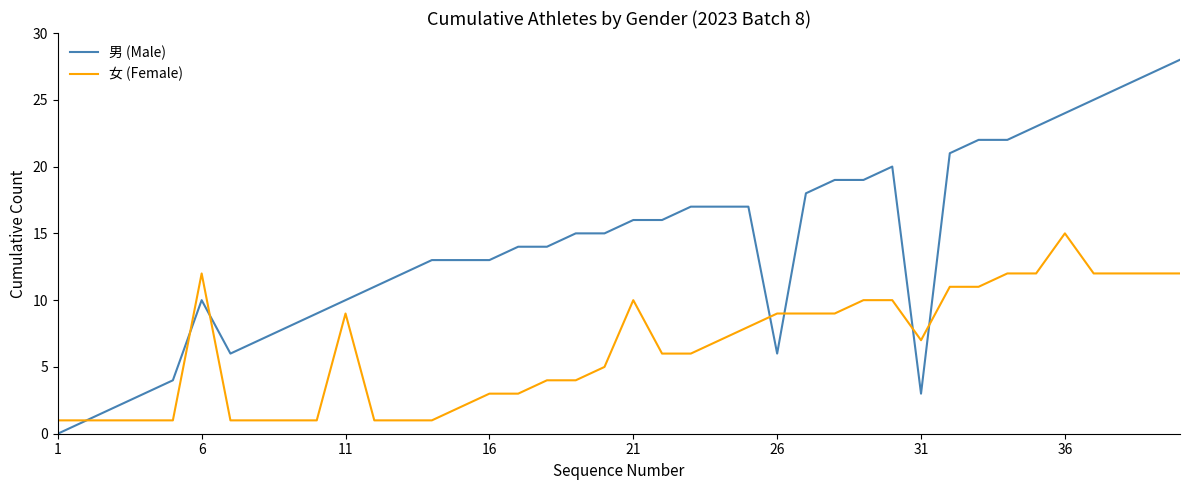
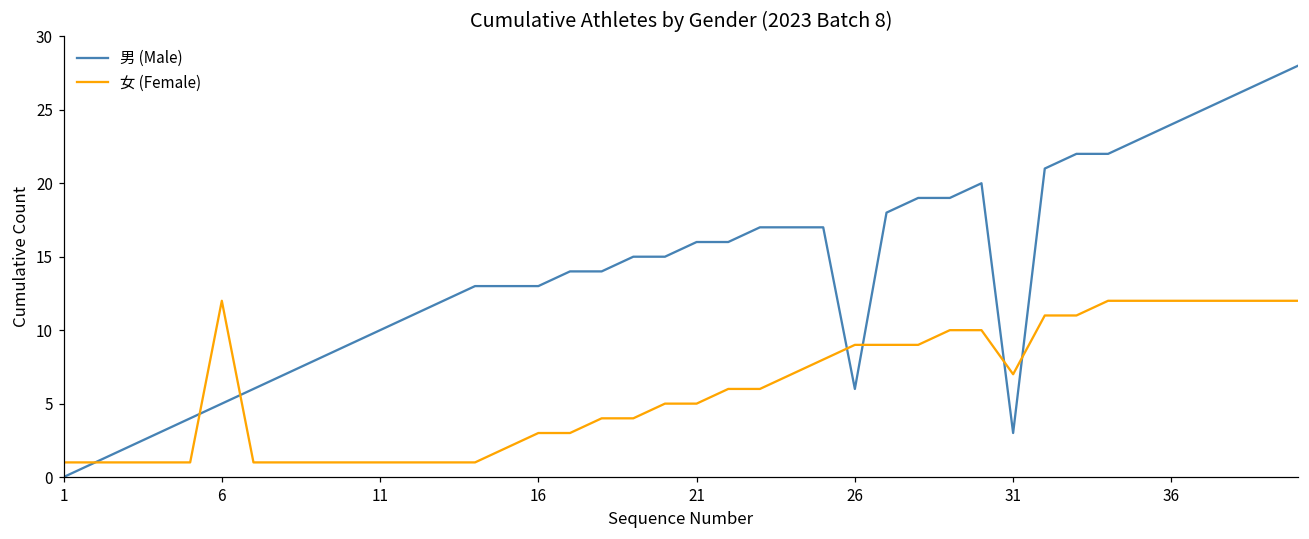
男 (Male), 6: 10 -> 5
女 (Female), 11: 9 -> 1
女 (Female), 21: 10 -> 5
女 (Female), 36: 15 -> 12
